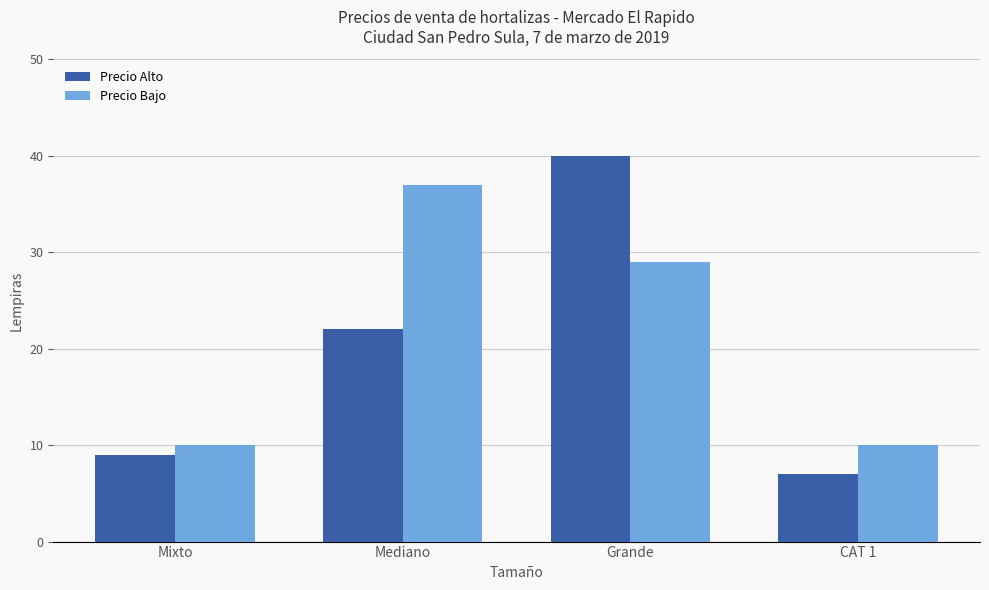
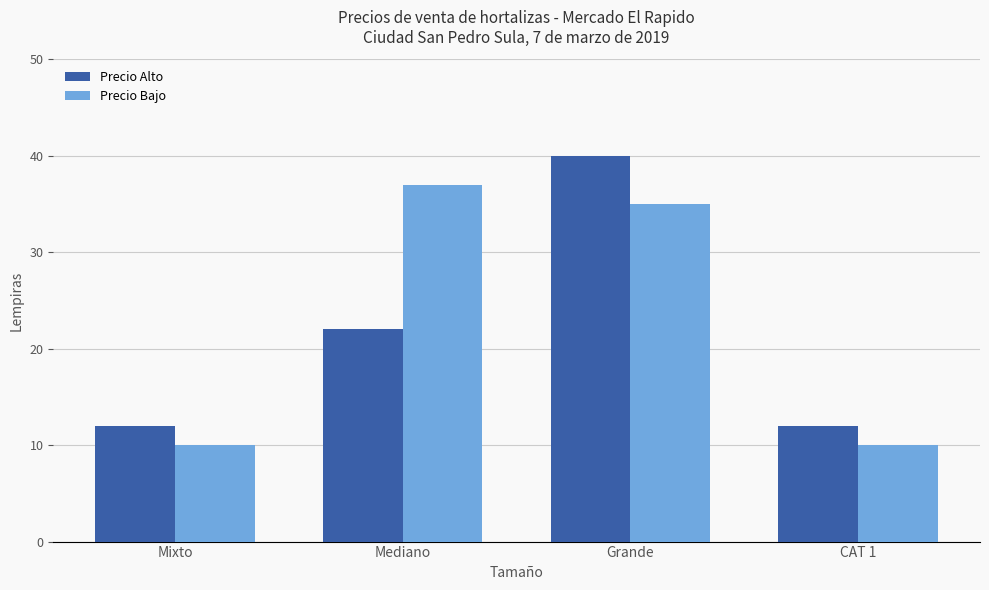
Precio Alto, Mixto: 9 -> 12
Precio Bajo, Grande: 29 -> 35
Precio Alto, CAT 1: 7 -> 12
